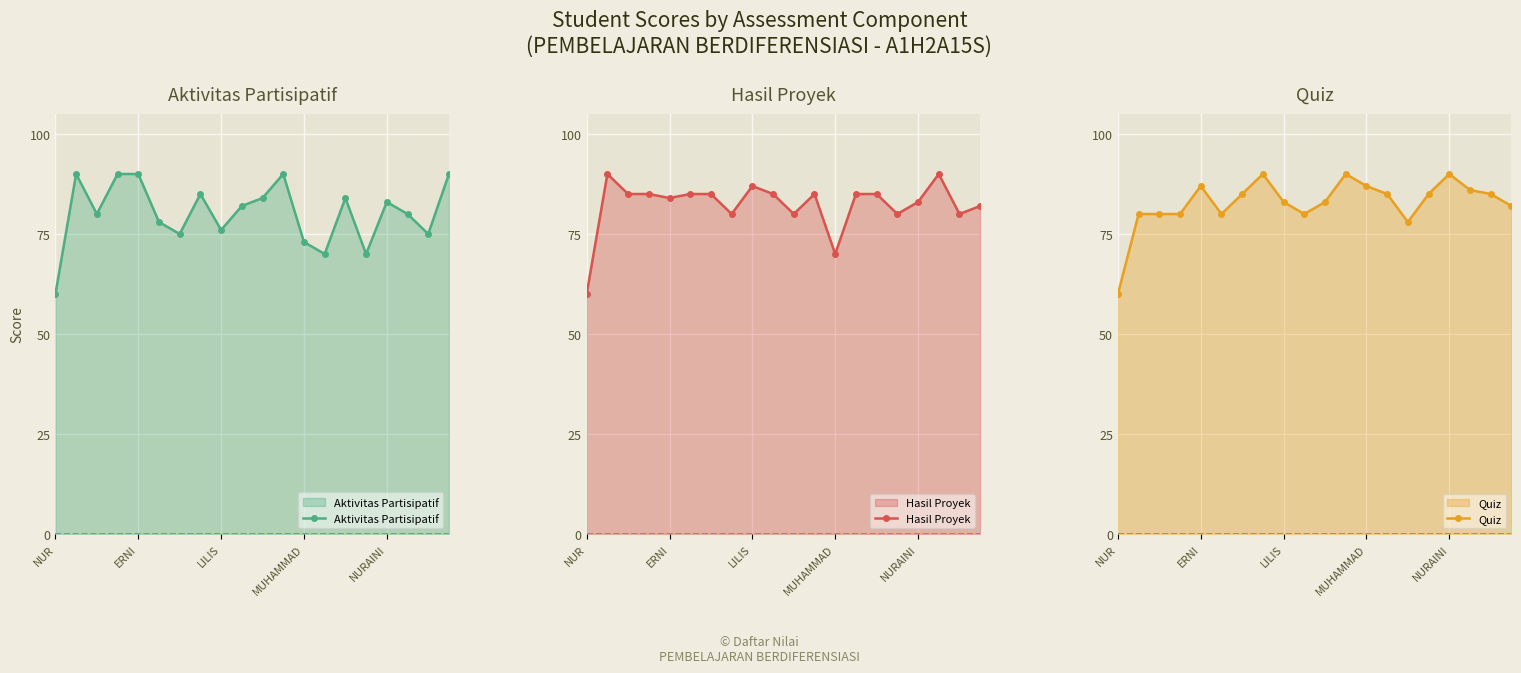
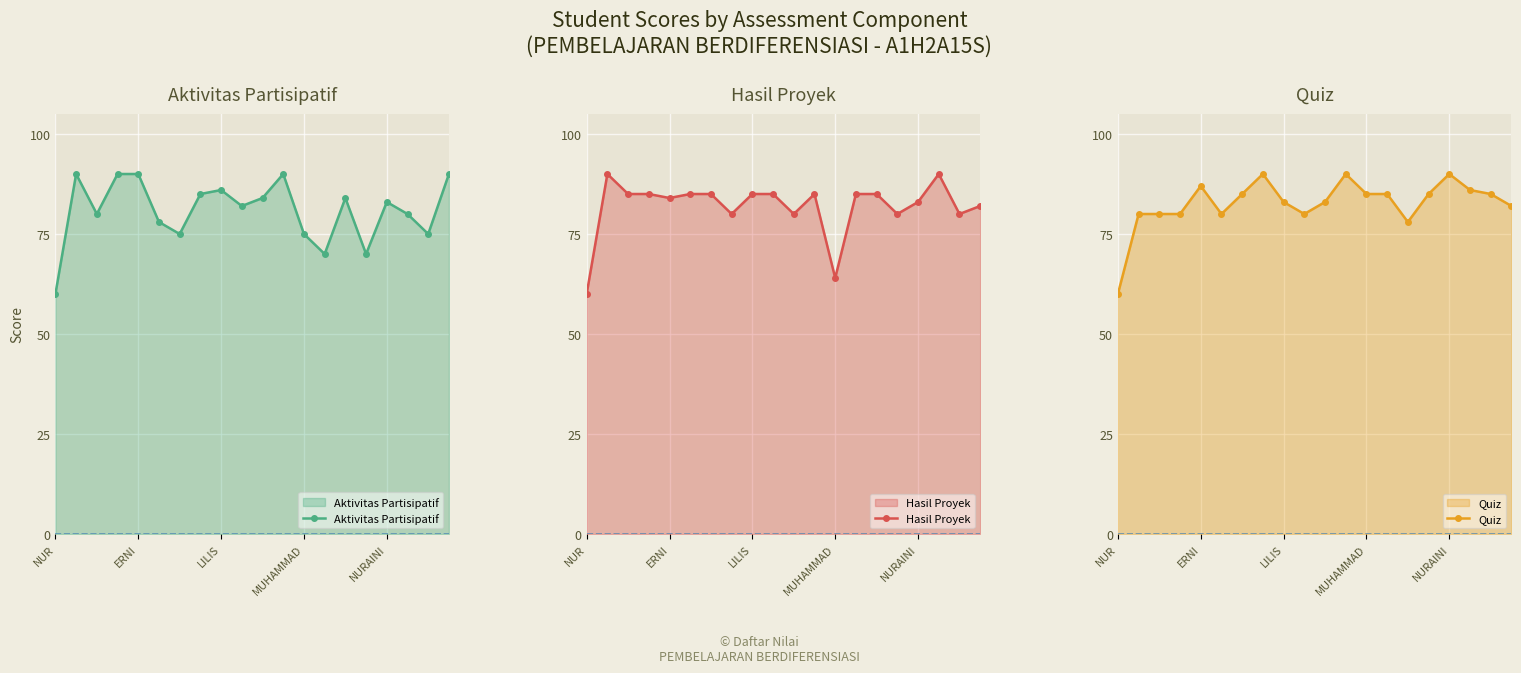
Aktivitas Partisipatif, LILIS: 76 -> 86
Aktivitas Partisipatif, MUHAMMAD: 73 -> 75
Hasil Proyek, LILIS: 87 -> 85
Hasil Proyek, MUHAMMAD: 70 -> 64
Quiz, MUHAMMAD: 87 -> 85
